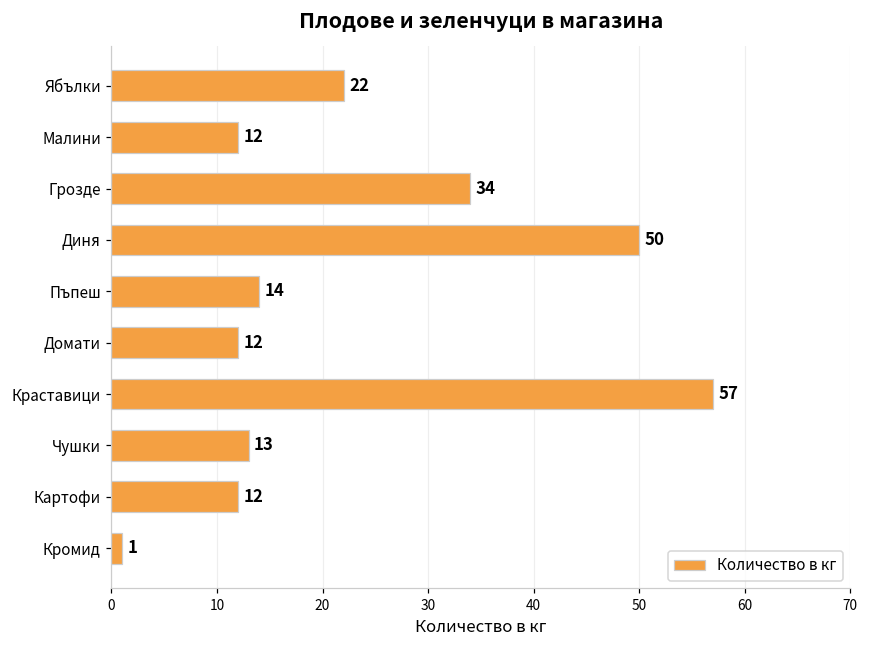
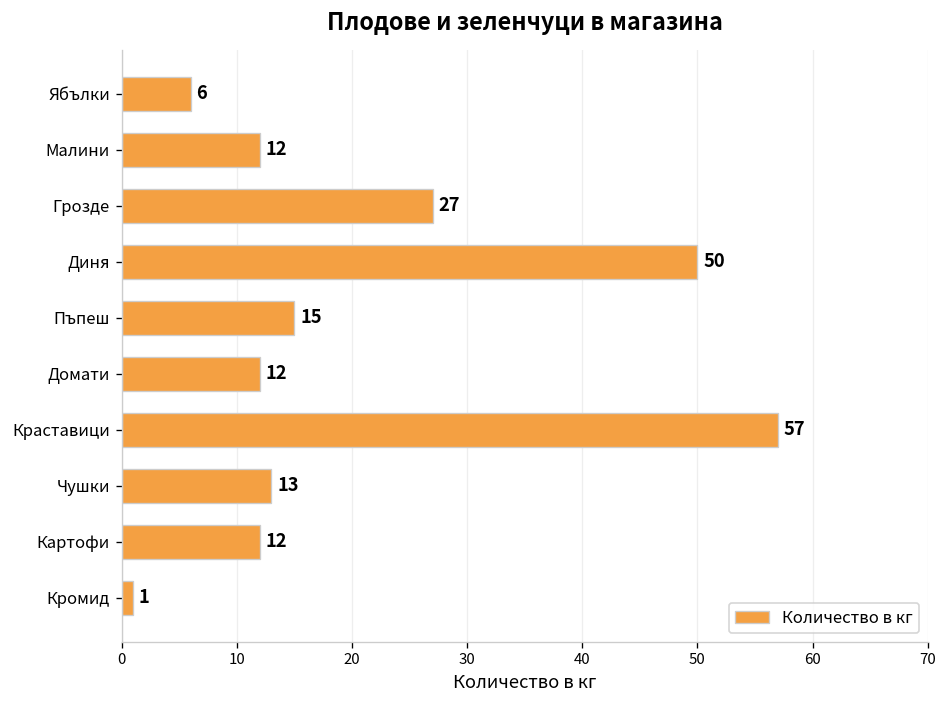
Ябълки: 22 -> 6
Грозде: 34 -> 27
Пъпеш: 14 -> 15
